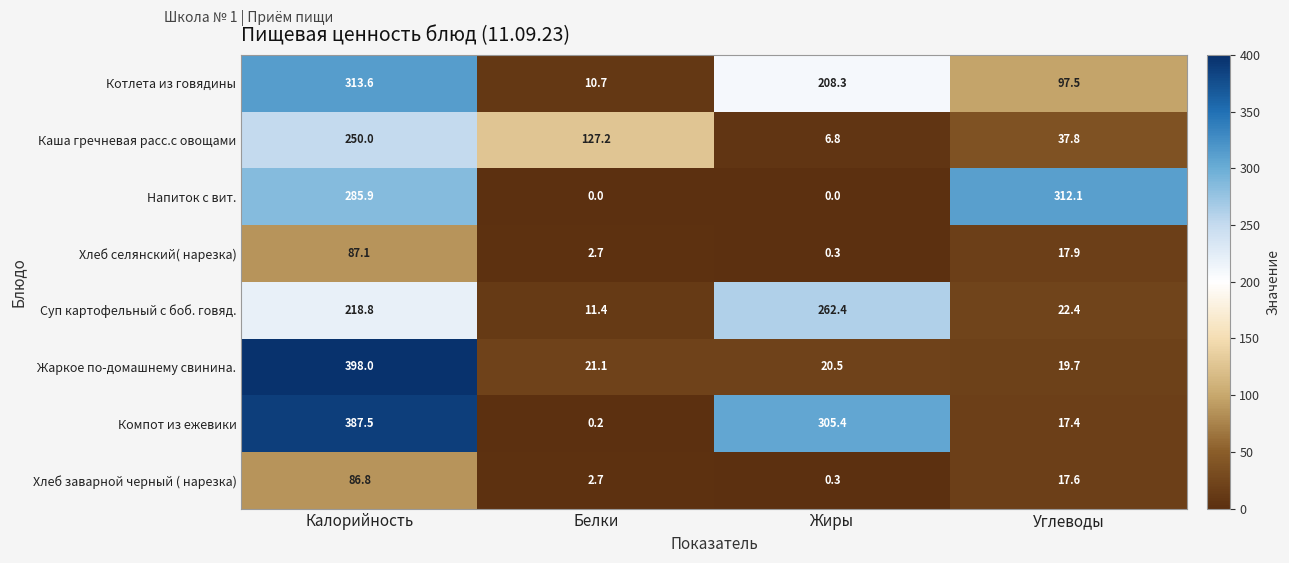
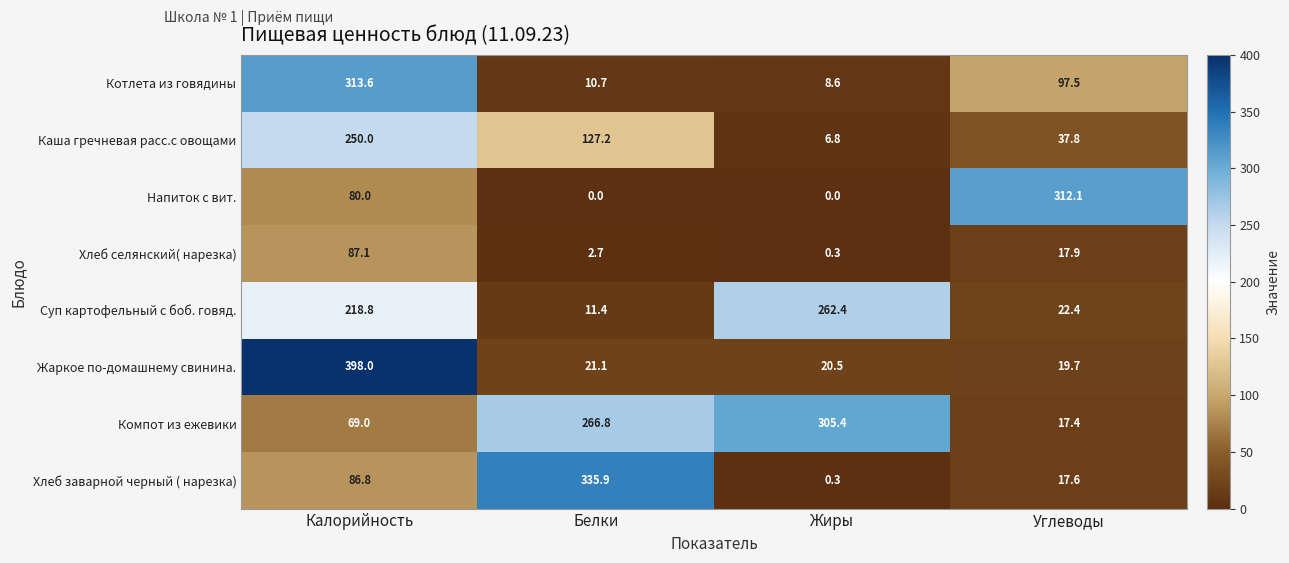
Котлета из говядины, Жиры: 208.3 -> 8.6
Напиток с вит., Калорийность: 285.9 -> 80.0
Компот из ежевики, Калорийность: 387.5 -> 69.0
Компот из ежевики, Белки: 0.2 -> 266.8
Хлеб заварной черный ( нарезка), Белки: 2.7 -> 335.9
